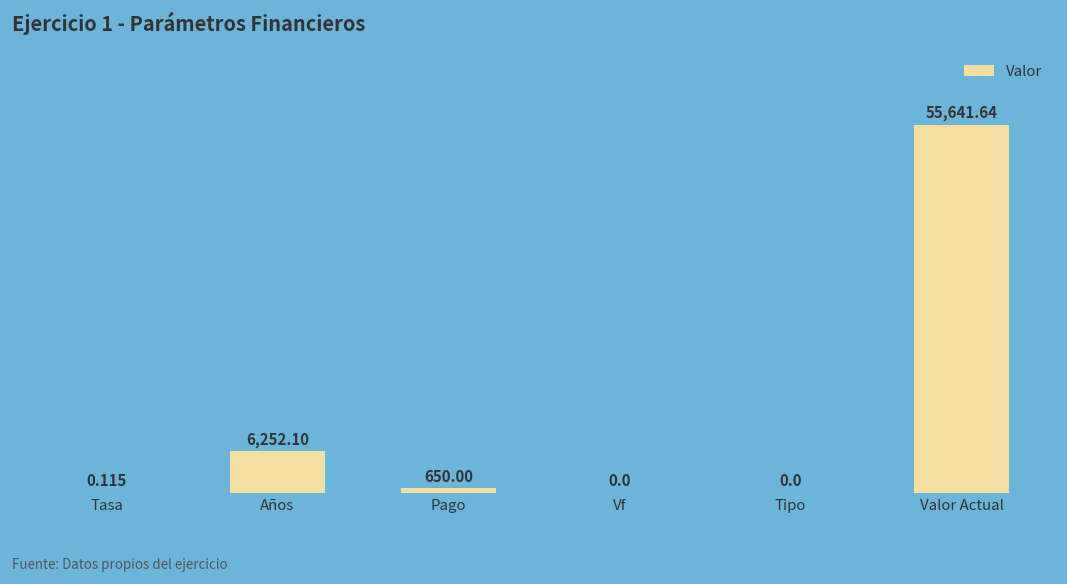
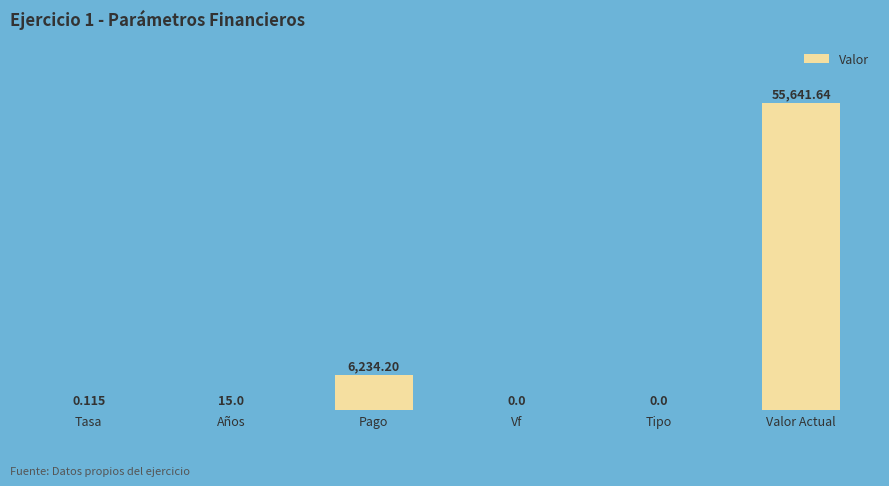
Años: 6,252.10 -> 15.0
Pago: 650.00 -> 6,234.20
